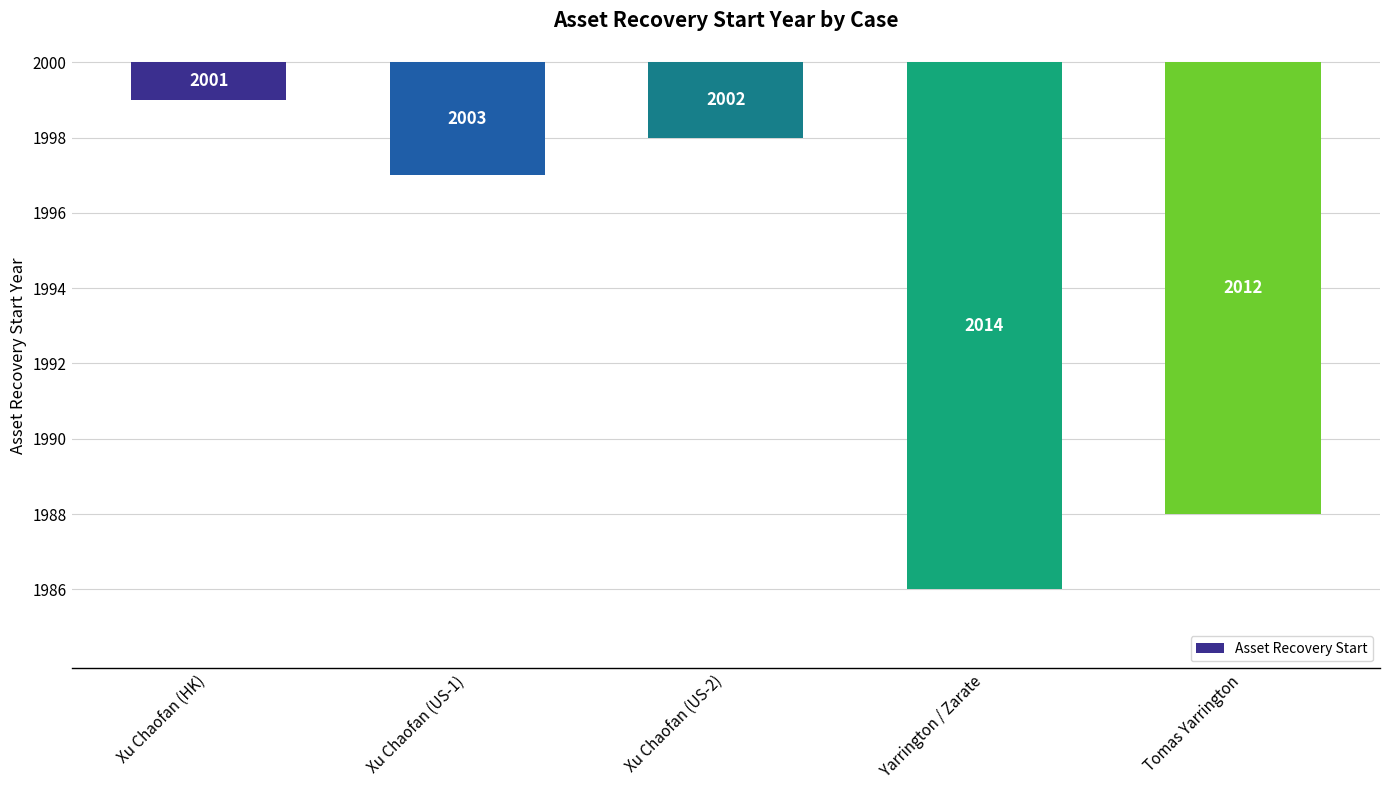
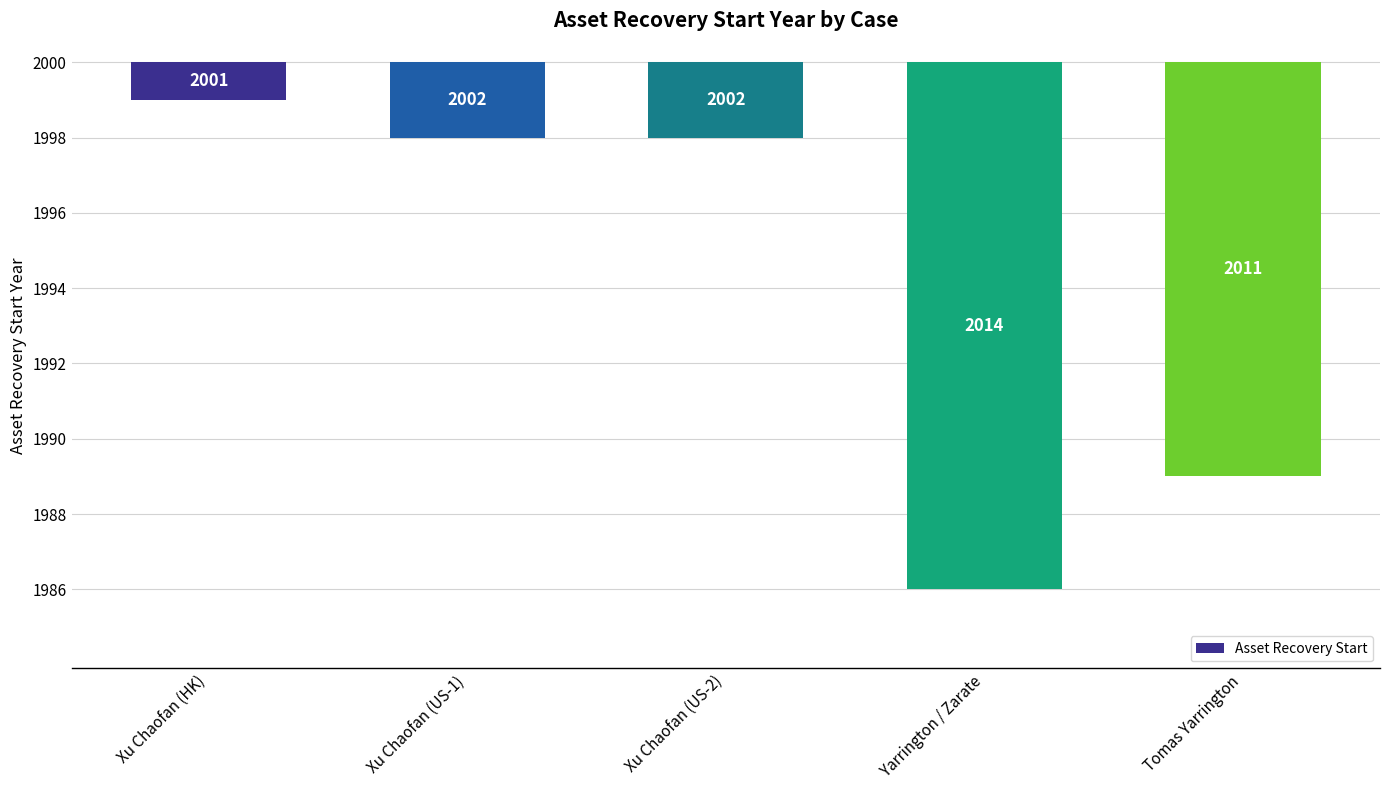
Xu Chaofan (US-1): 2003 -> 2002
Tomas Yarrington: 2012 -> 2011
